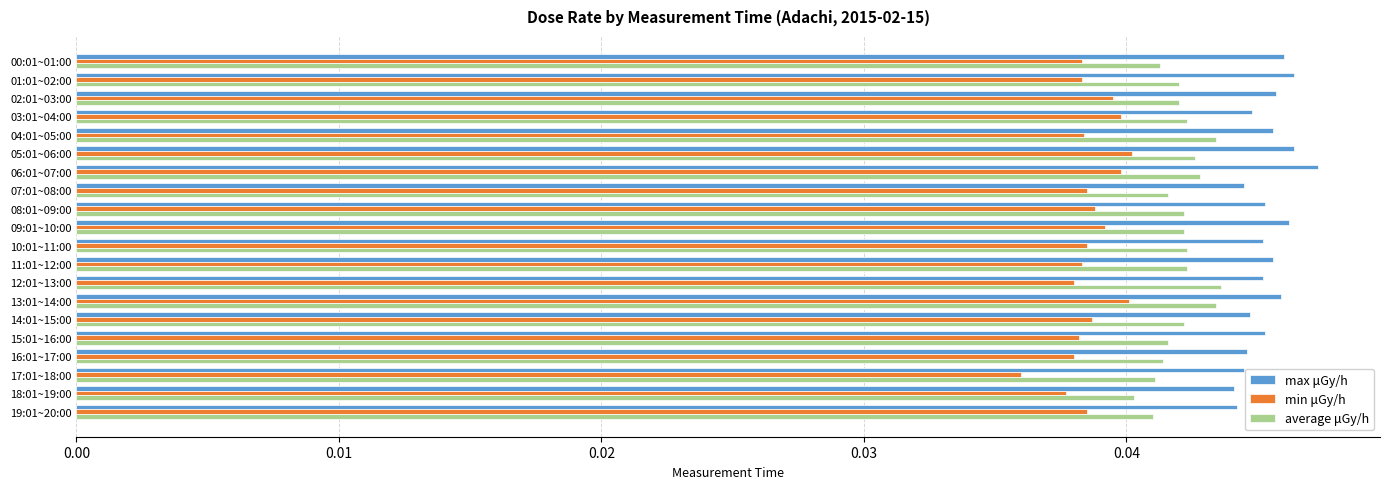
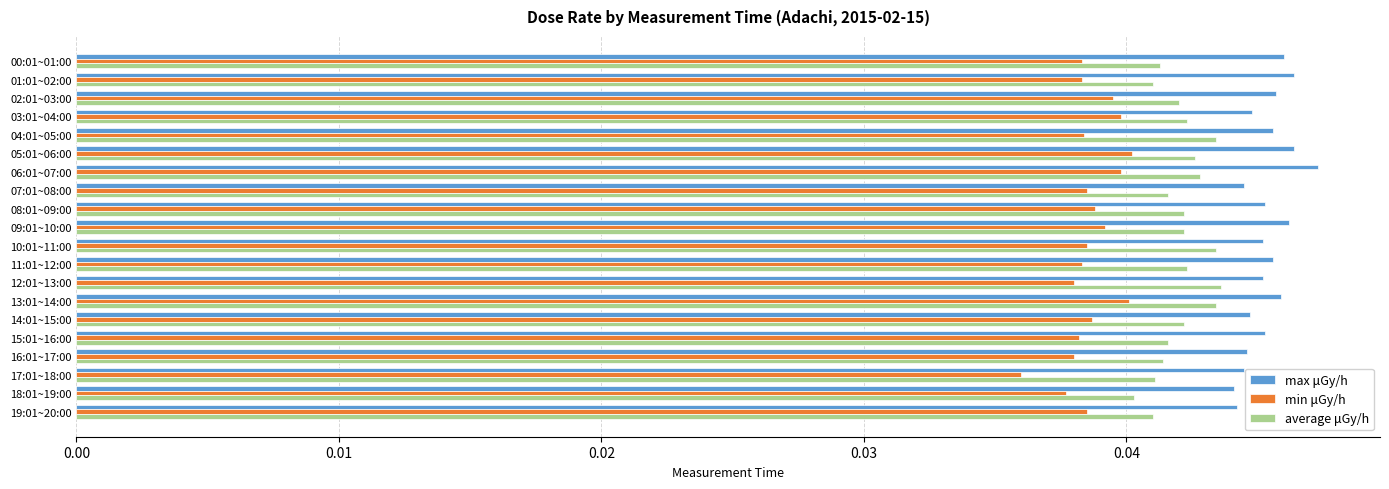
average μGy/h, 01:01~02:00: 0.042 -> 0.041
average μGy/h, 10:01~11:00: 0.0423 -> 0.0434
